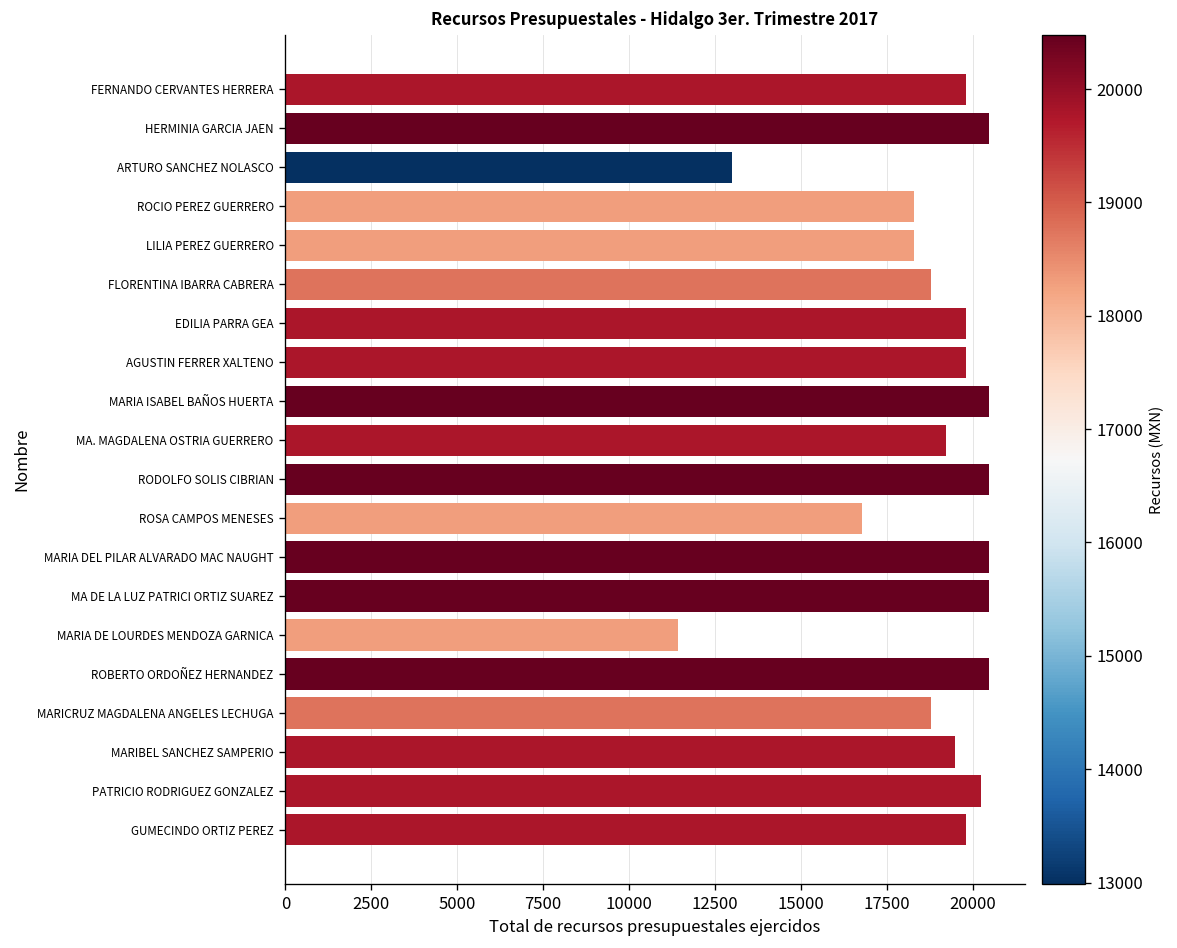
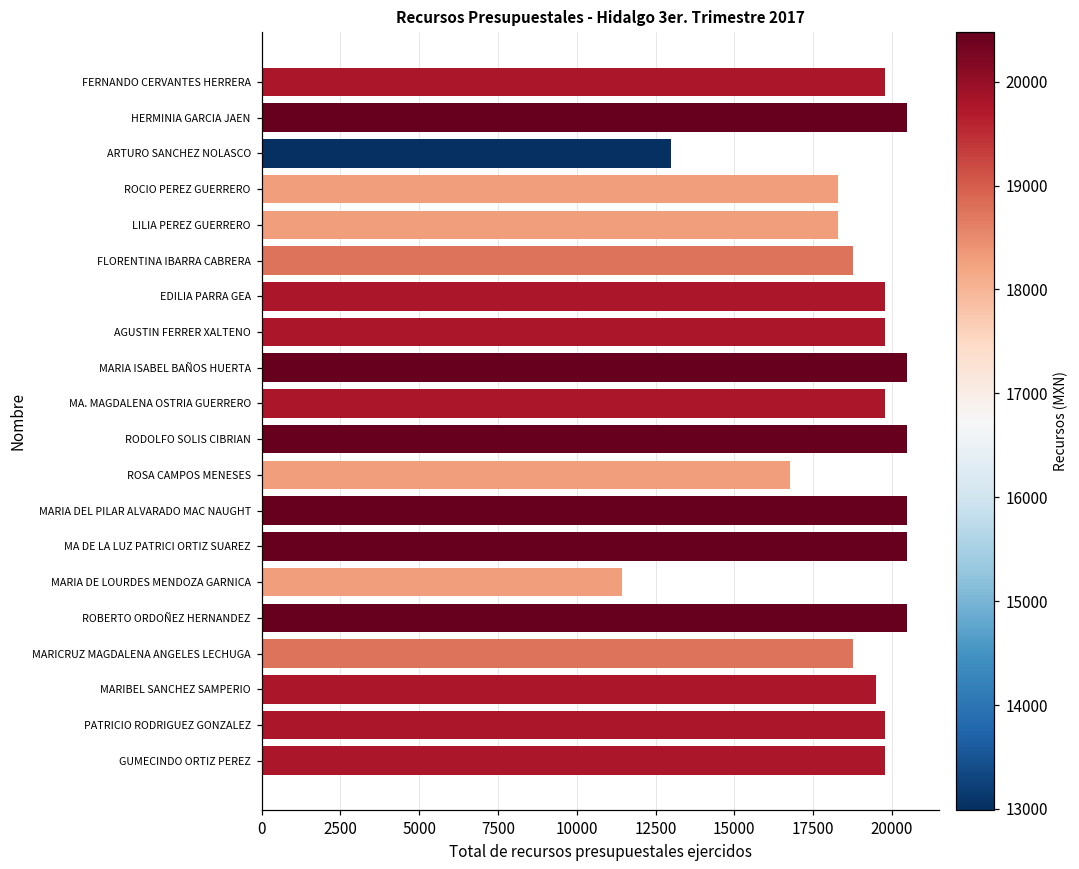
MA. MAGDALENA OSTRIA GUERRERO: 19200 -> 19800
PATRICIO RODRIGUEZ GONZALEZ: 20200 -> 19800
